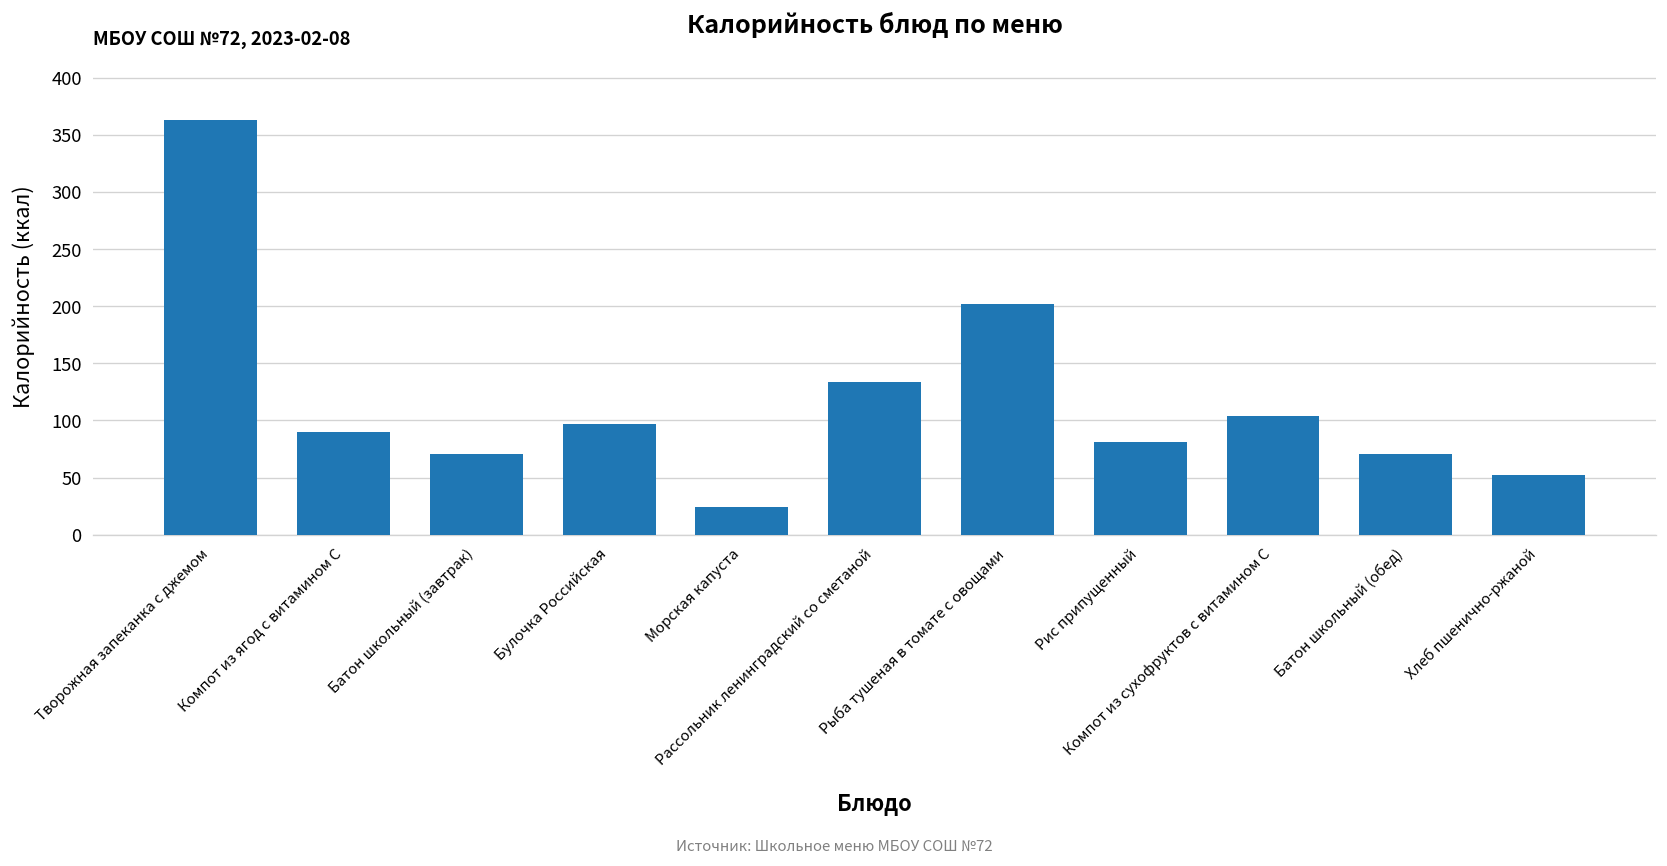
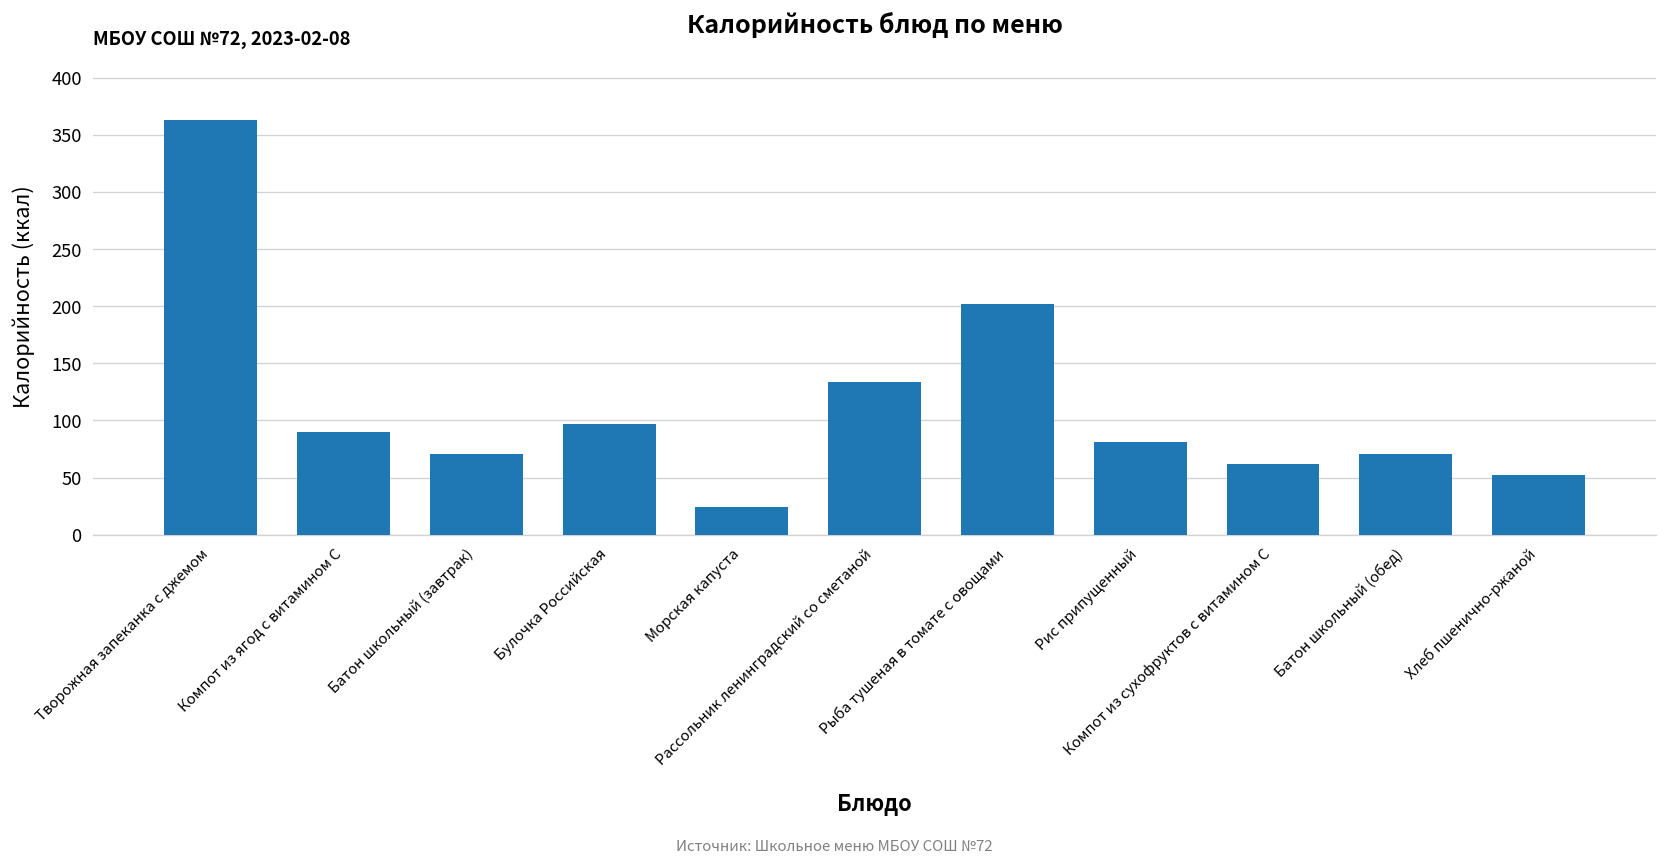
Компот из сухофруктов с витамином С: 100 -> 60
